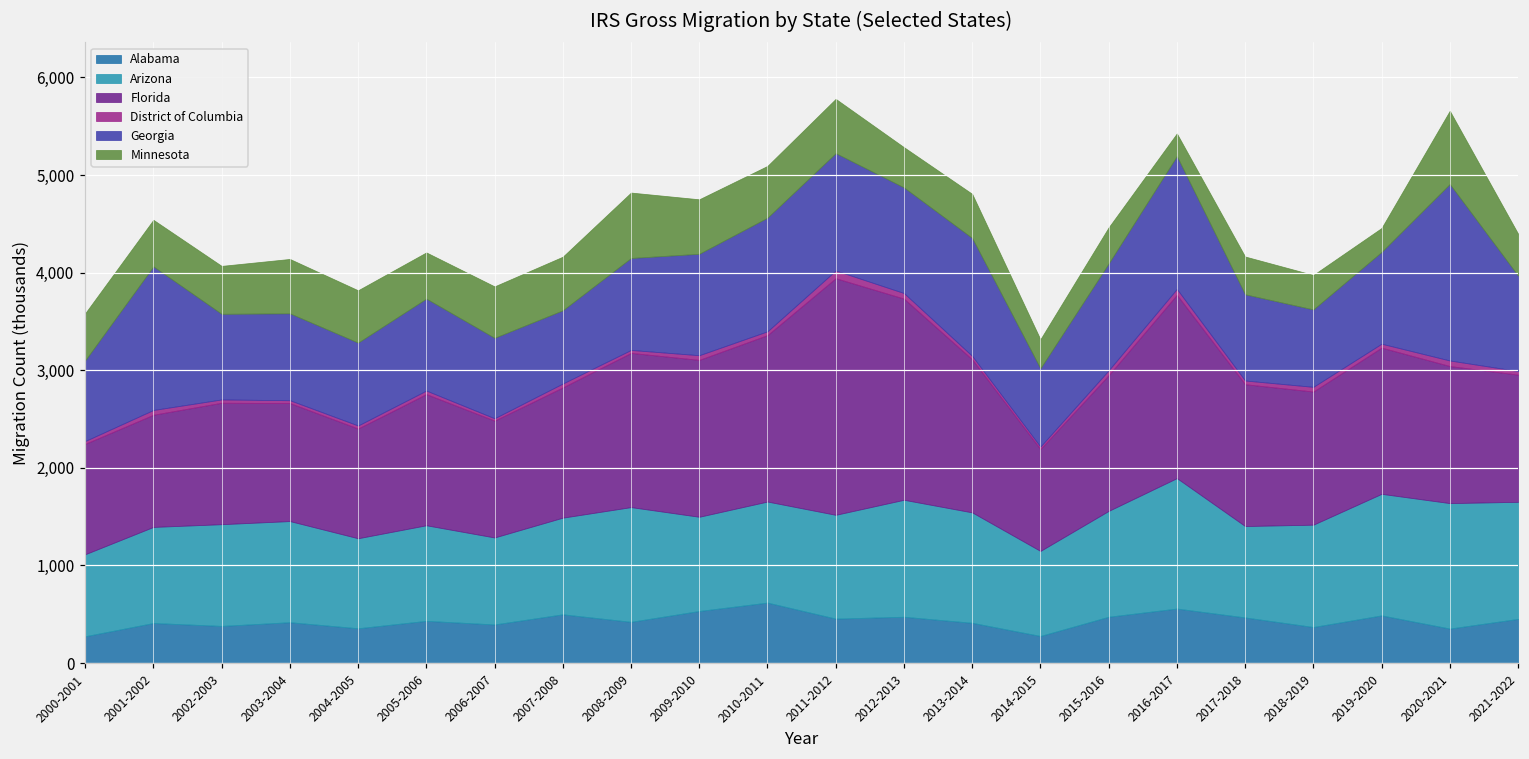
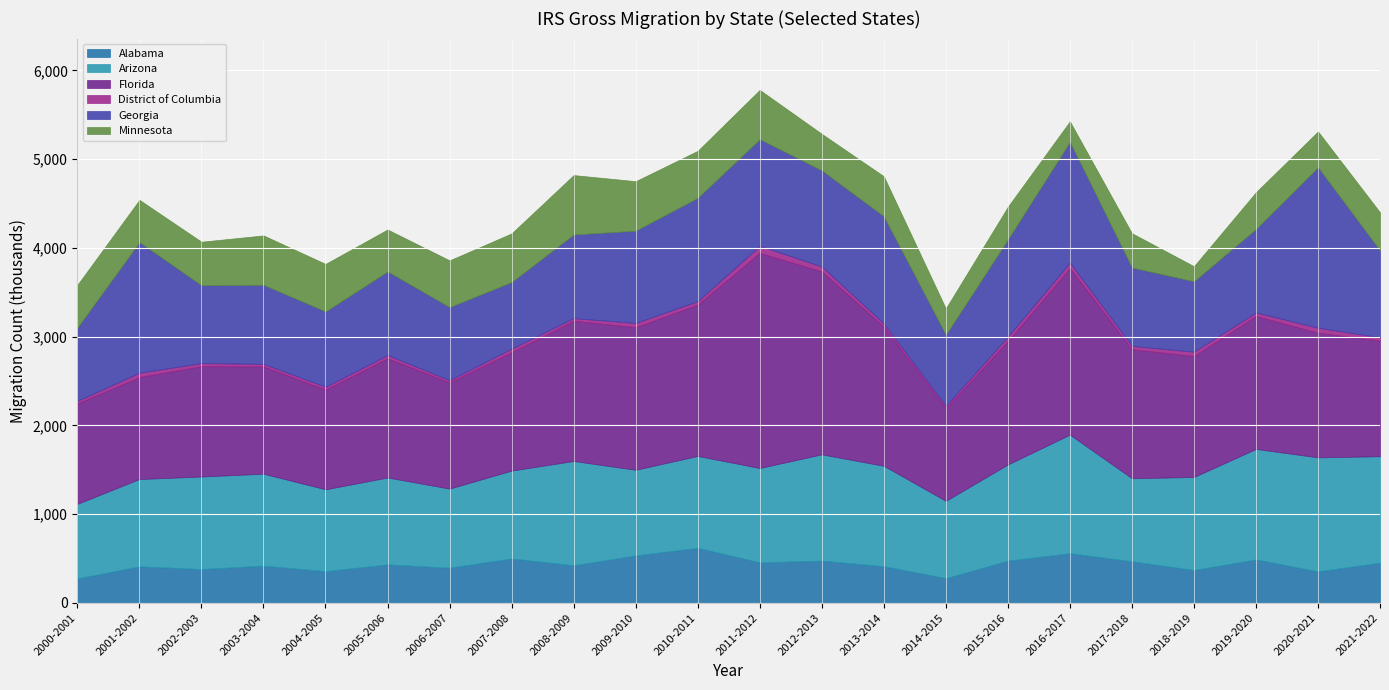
Minnesota, 2018-2019: 400 -> 200
Minnesota, 2019-2020: 200 -> 400
Minnesota, 2020-2021: 800 -> 400
